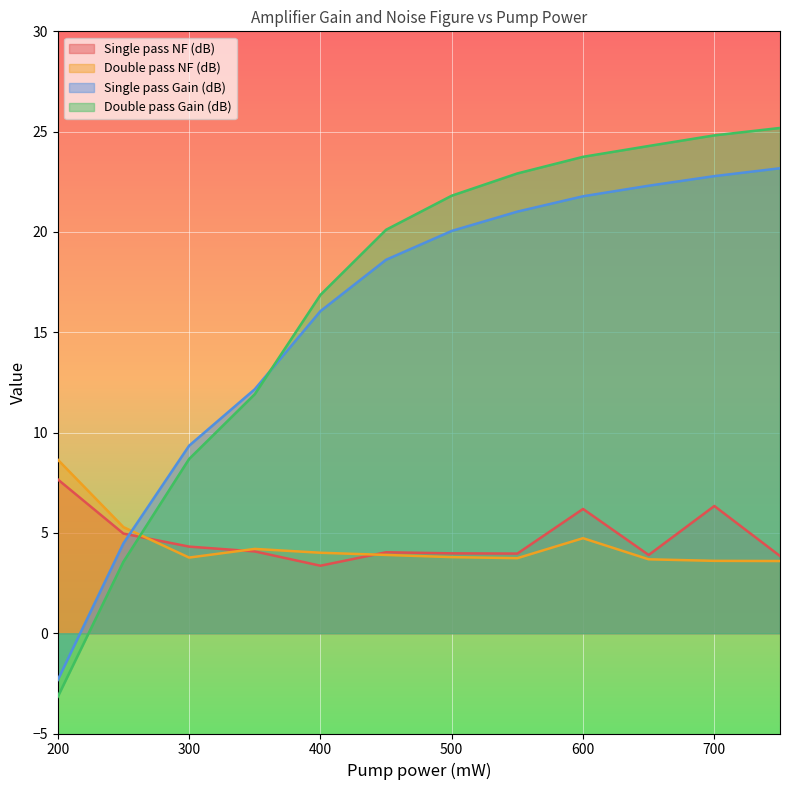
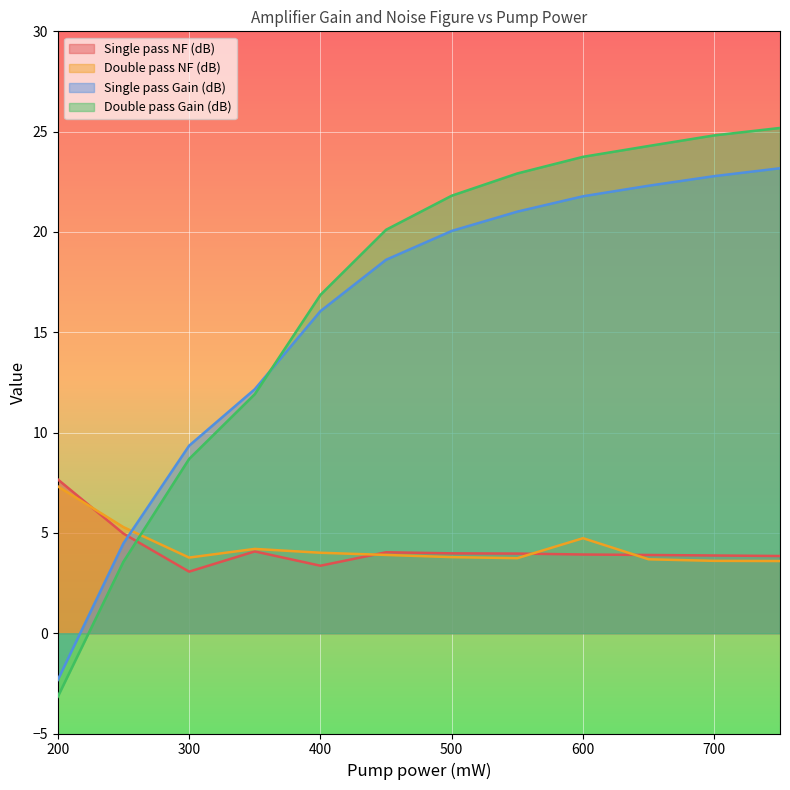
Double pass NF (dB), 200: 8.6 -> 7.3
Single pass NF (dB), 300: 4.3 -> 3.1
Single pass NF (dB), 600: 6.2 -> 3.9
Single pass NF (dB), 700: 6.3 -> 3.9
